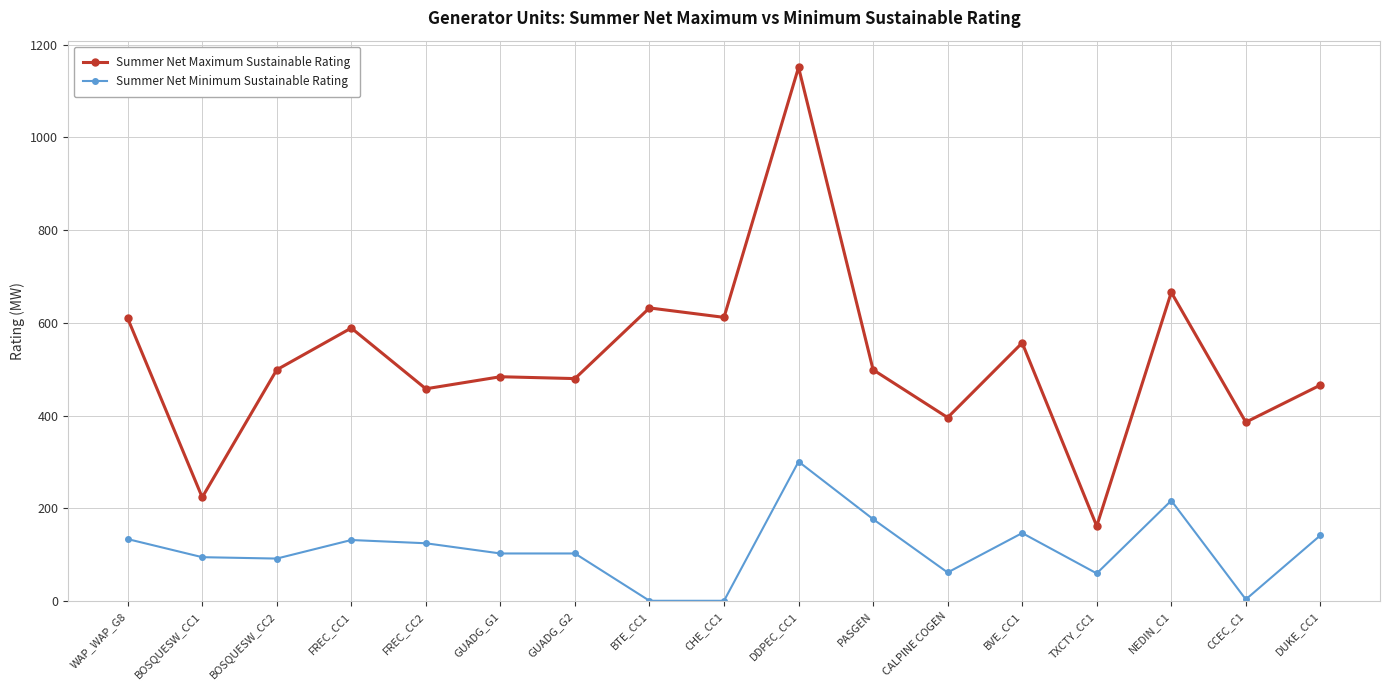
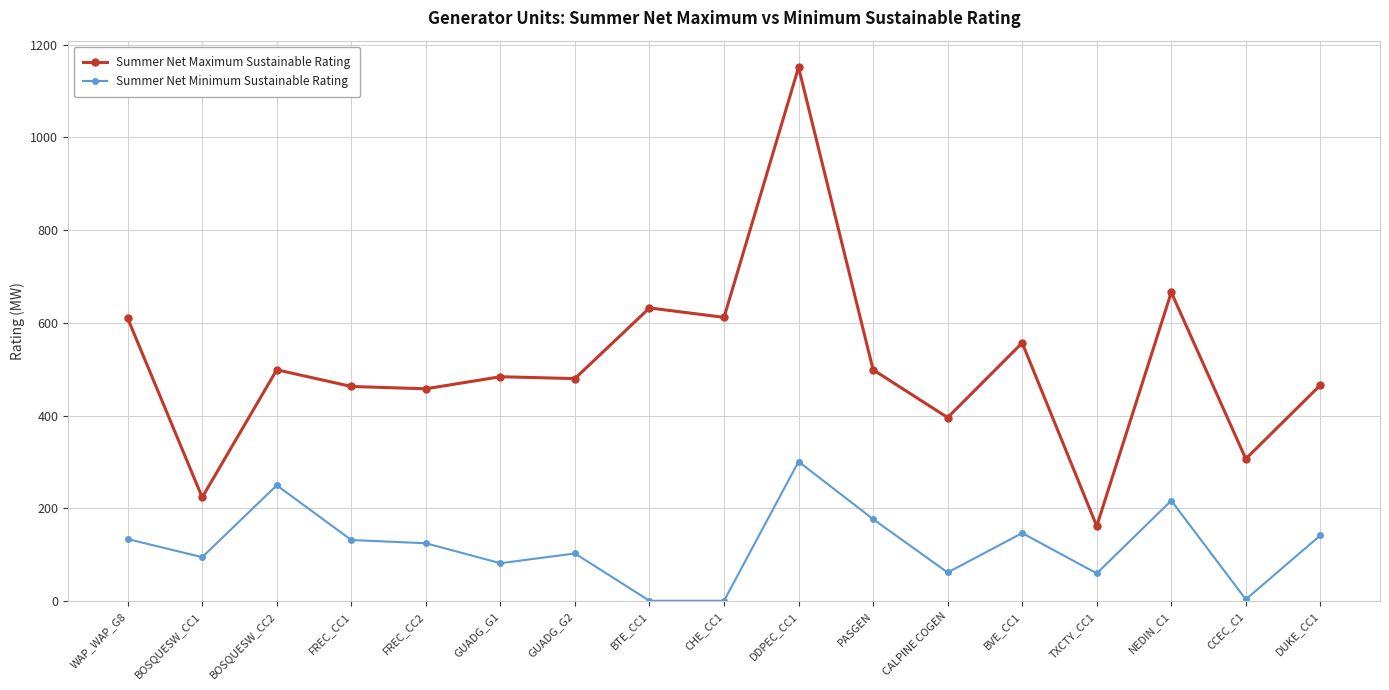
Summer Net Minimum Sustainable Rating, BOSQUESW_CC2: 90 -> 250
Summer Net Maximum Sustainable Rating, FREC_CC1: 590 -> 460
Summer Net Minimum Sustainable Rating, GUADG_G1: 100 -> 80
Summer Net Maximum Sustainable Rating, CCEC_C1: 390 -> 310
